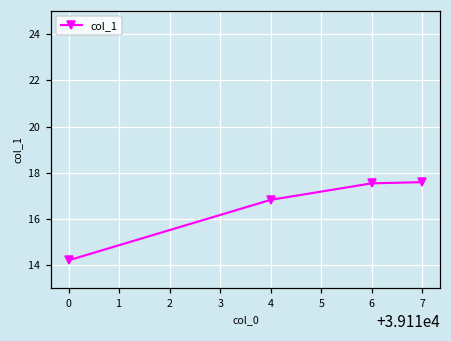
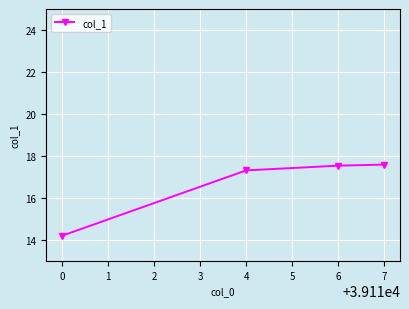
4: 16.8 -> 17.3
